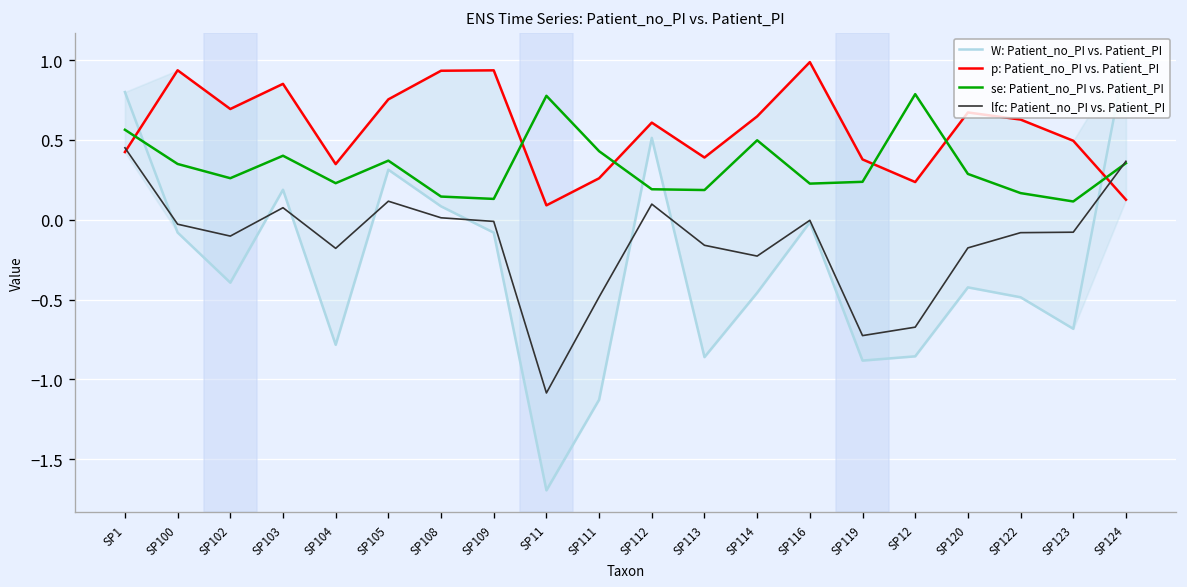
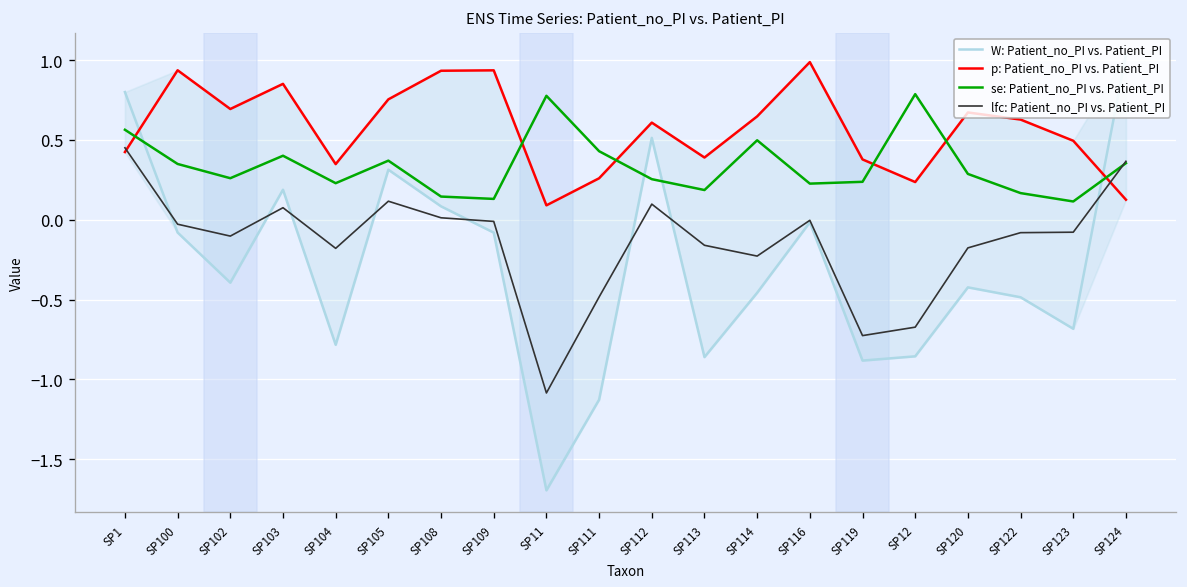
se: Patient_no_PI vs. Patient_PI, SP112: 0.19 -> 0.25
